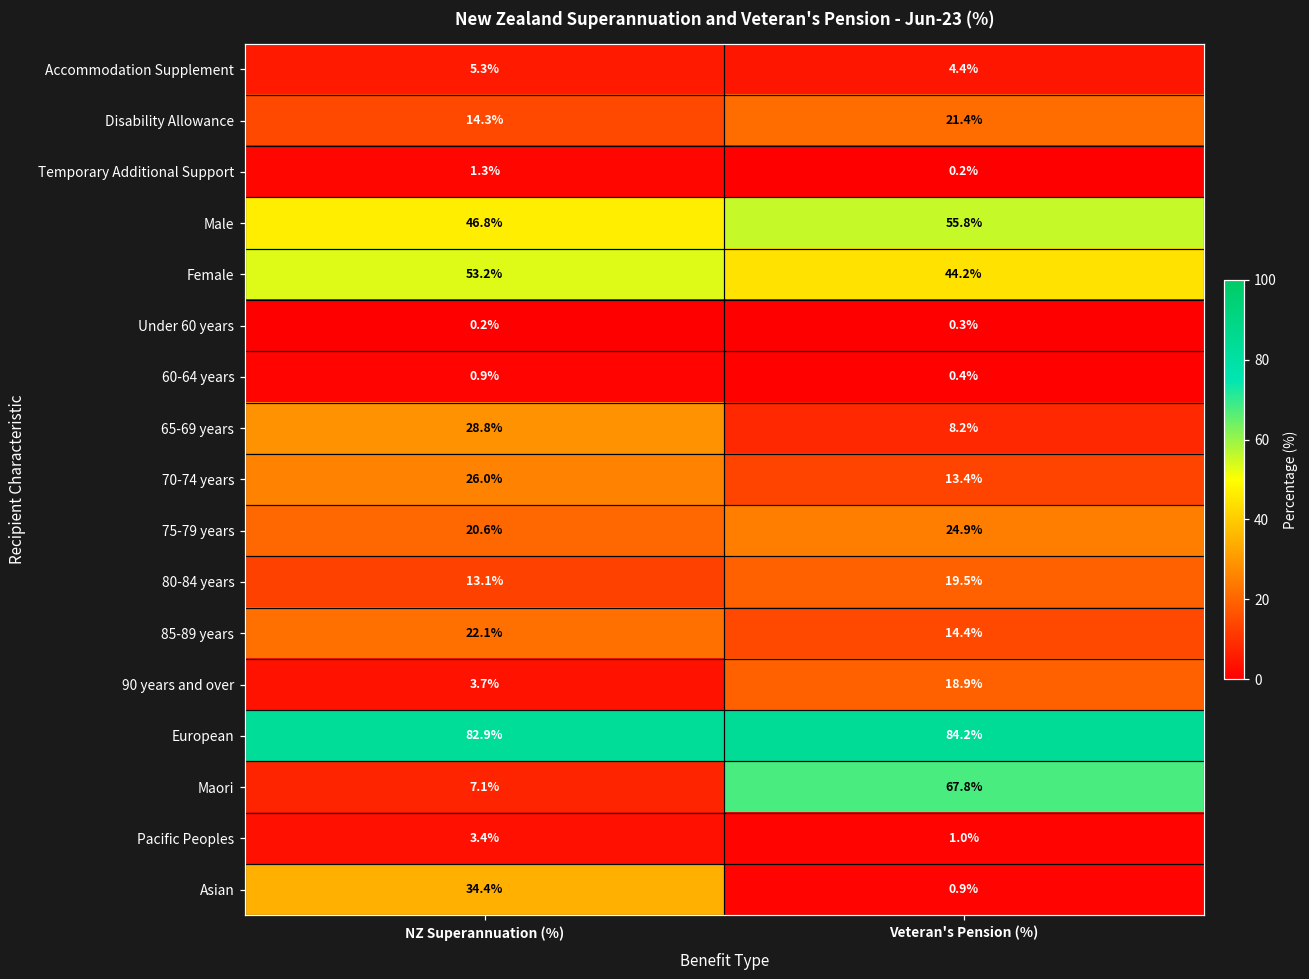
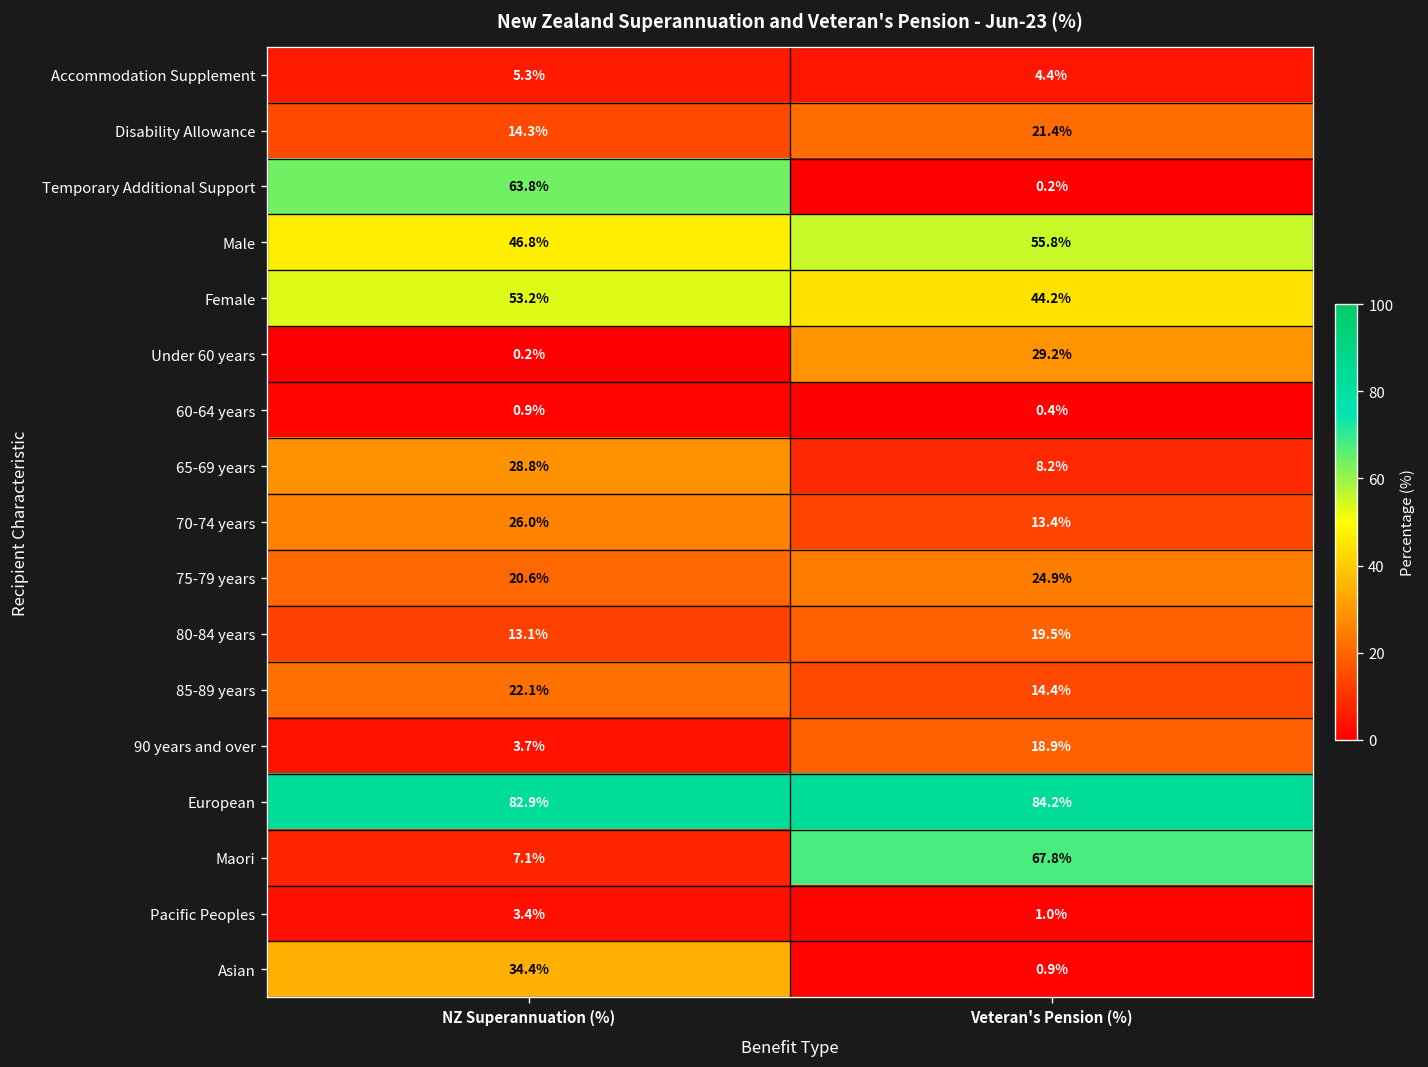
Temporary Additional Support, NZ Superannuation (%): 1.3% -> 63.8%
Under 60 years, Veteran's Pension (%): 0.3% -> 29.2%
